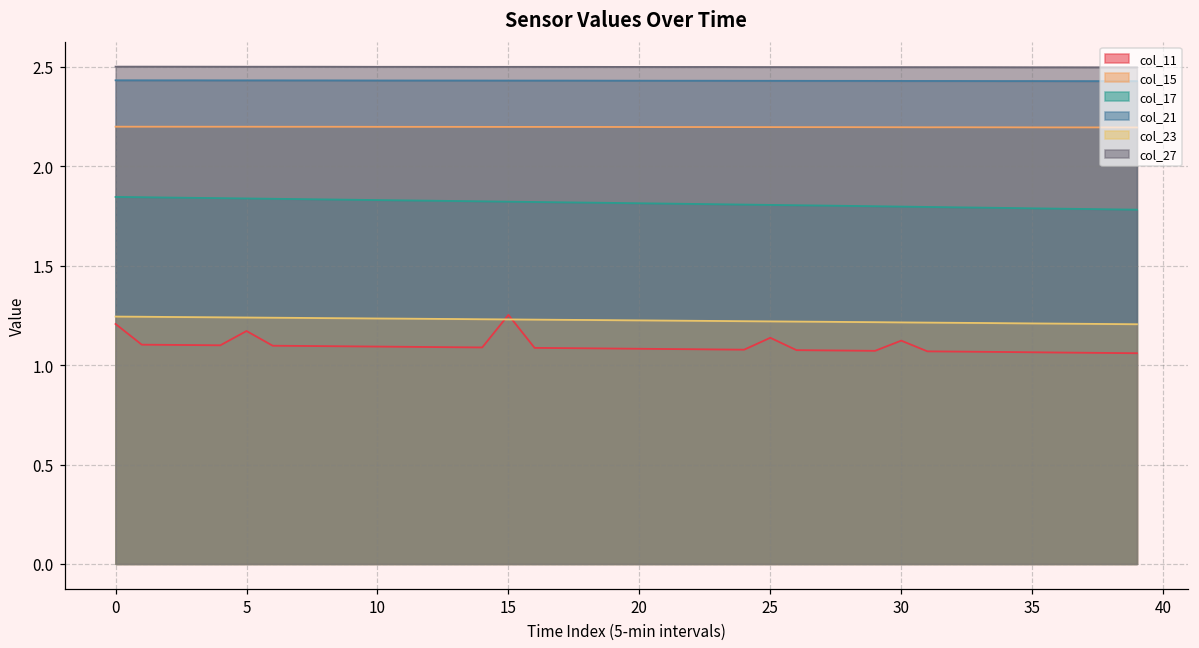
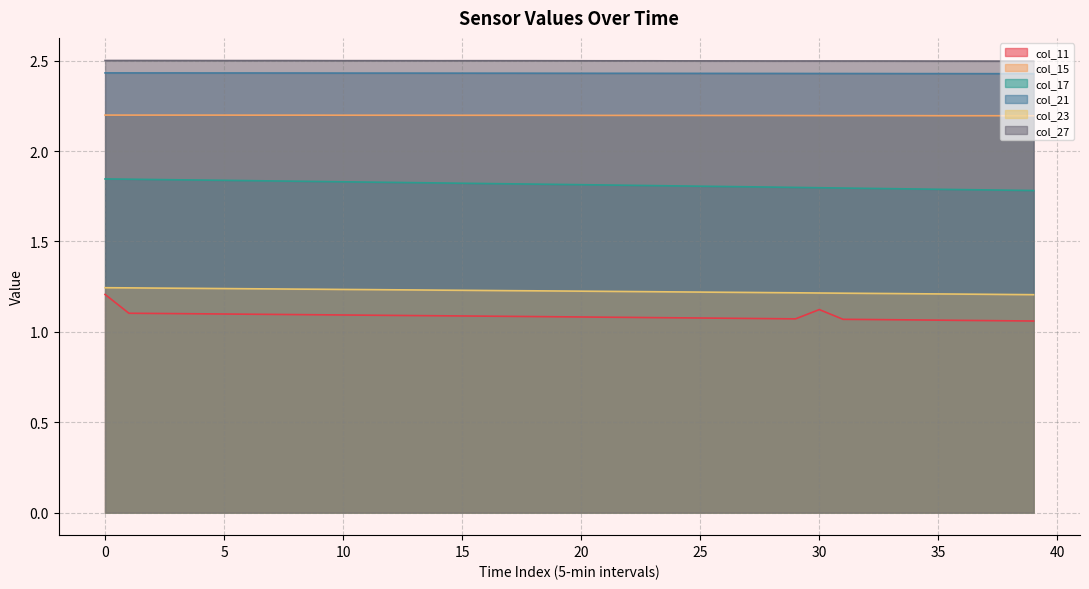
col_11, 5: 1.17 -> 1.10
col_11, 15: 1.25 -> 1.09
col_11, 25: 1.14 -> 1.08
